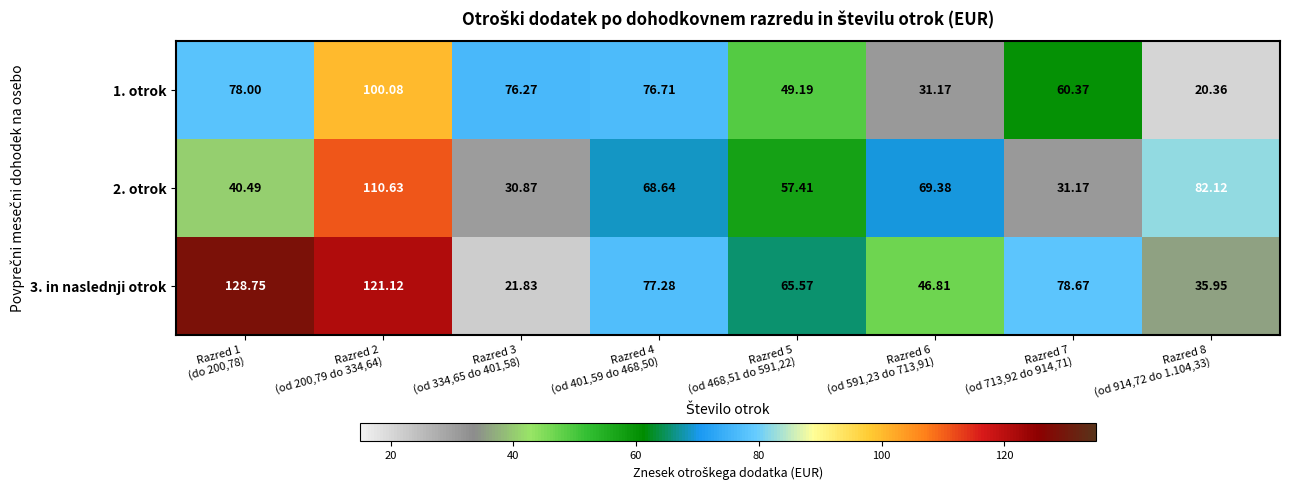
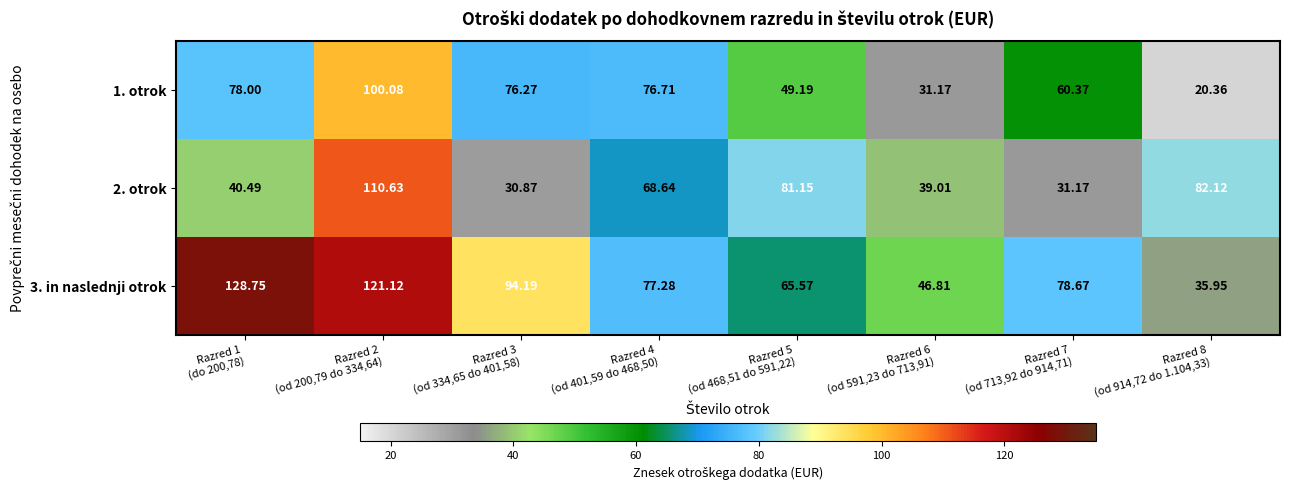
2. otrok, Razred 5 (od 468,51 do 591,22): 57.41 -> 81.15
2. otrok, Razred 6 (od 591,23 do 713,91): 69.38 -> 39.01
3. in naslednji otrok, Razred 3 (od 334,65 do 401,58): 21.83 -> 94.19
